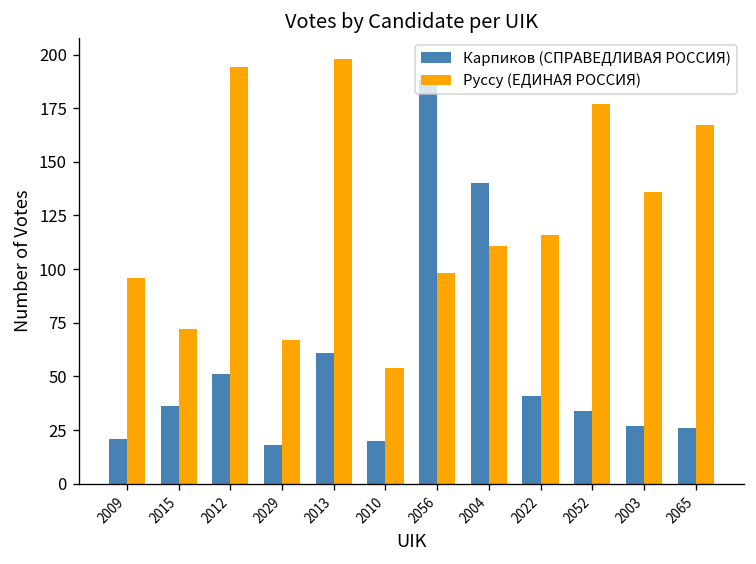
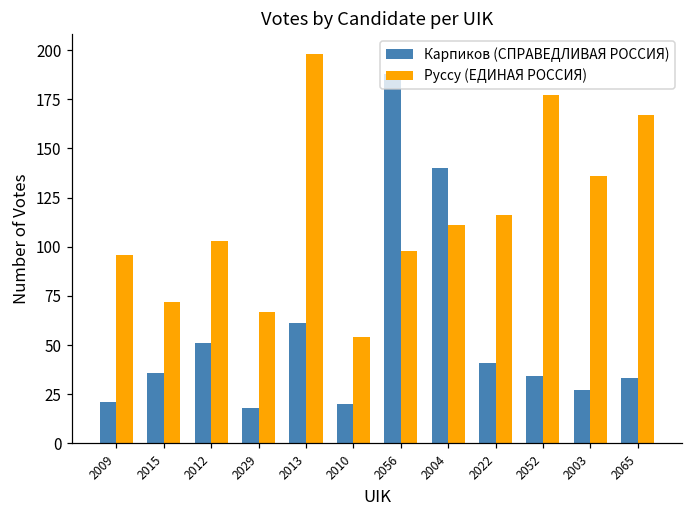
Руссу (ЕДИНАЯ РОССИЯ), 2012: 194 -> 103
Карпиков (СПРАВЕДЛИВАЯ РОССИЯ), 2065: 26 -> 33
